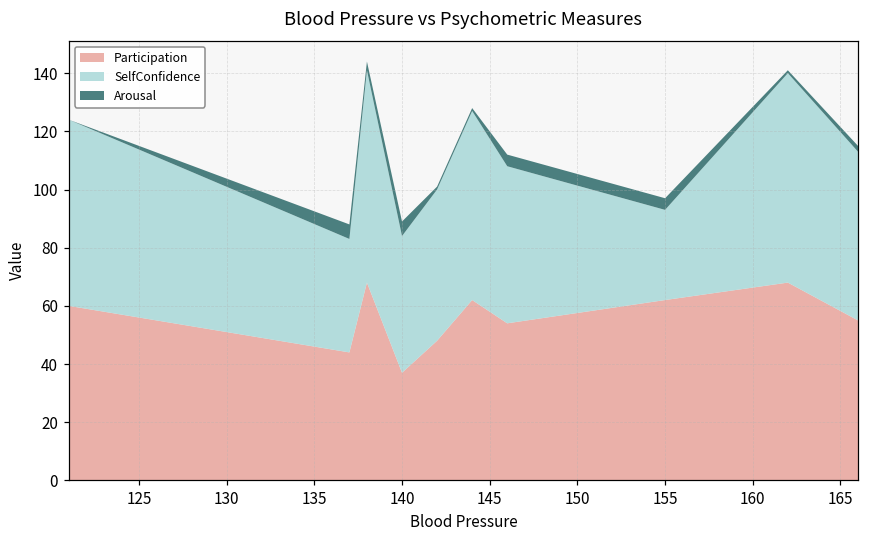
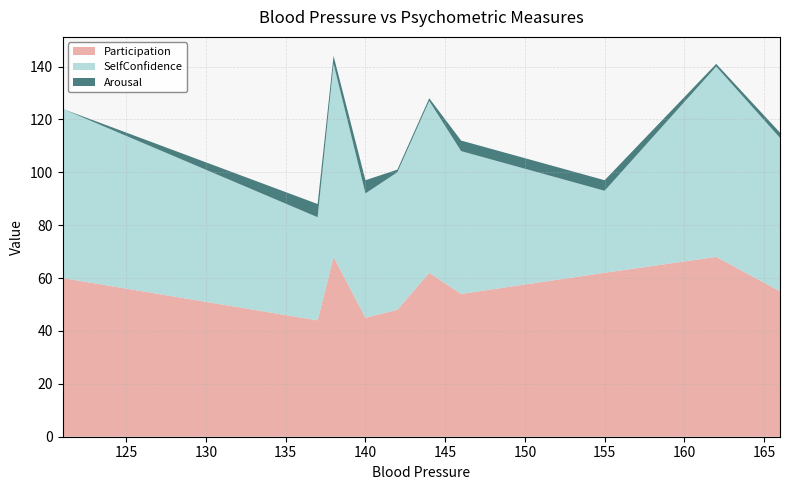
Participation, 140: 37 -> 45
